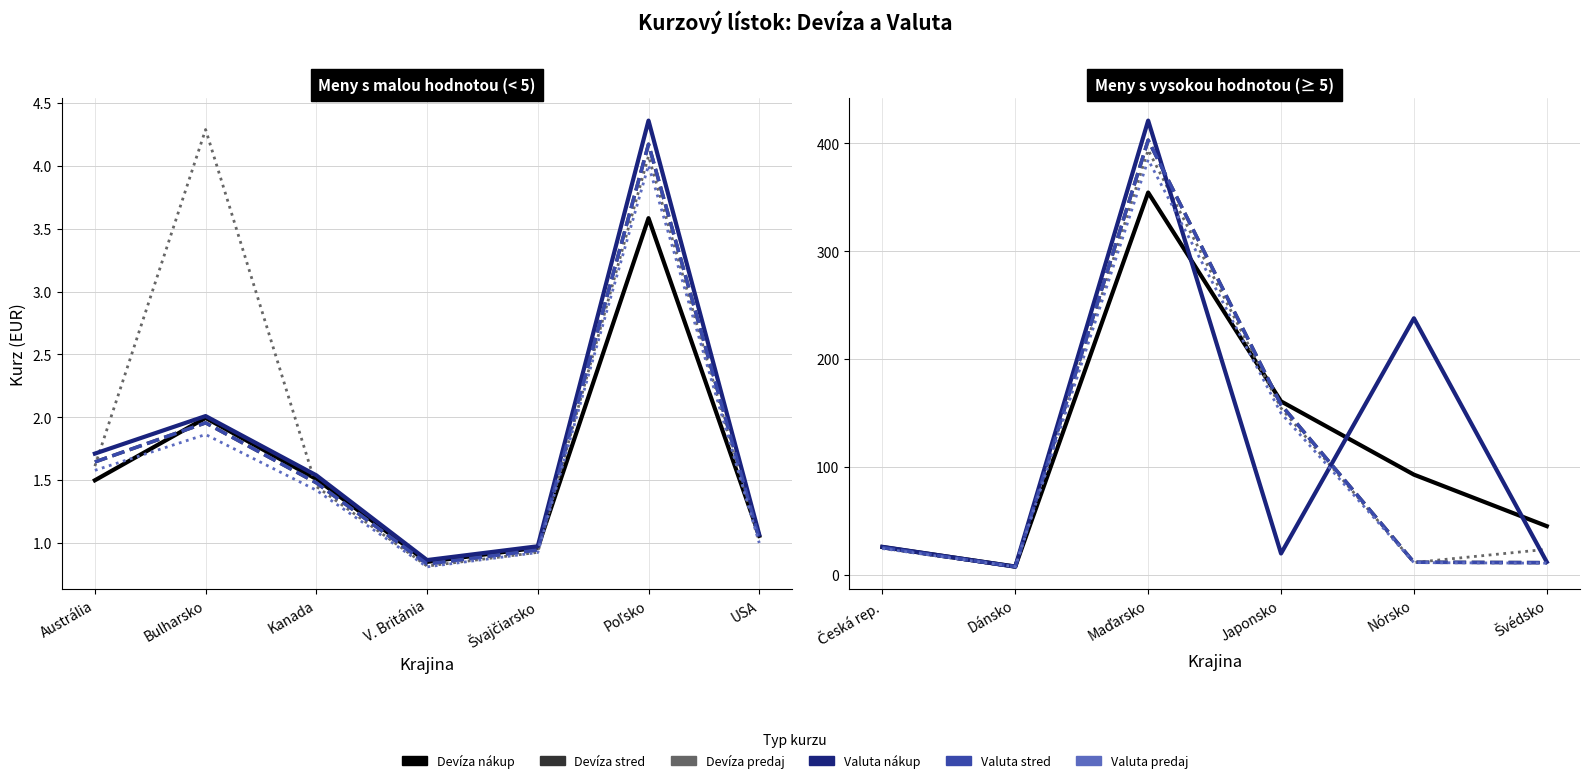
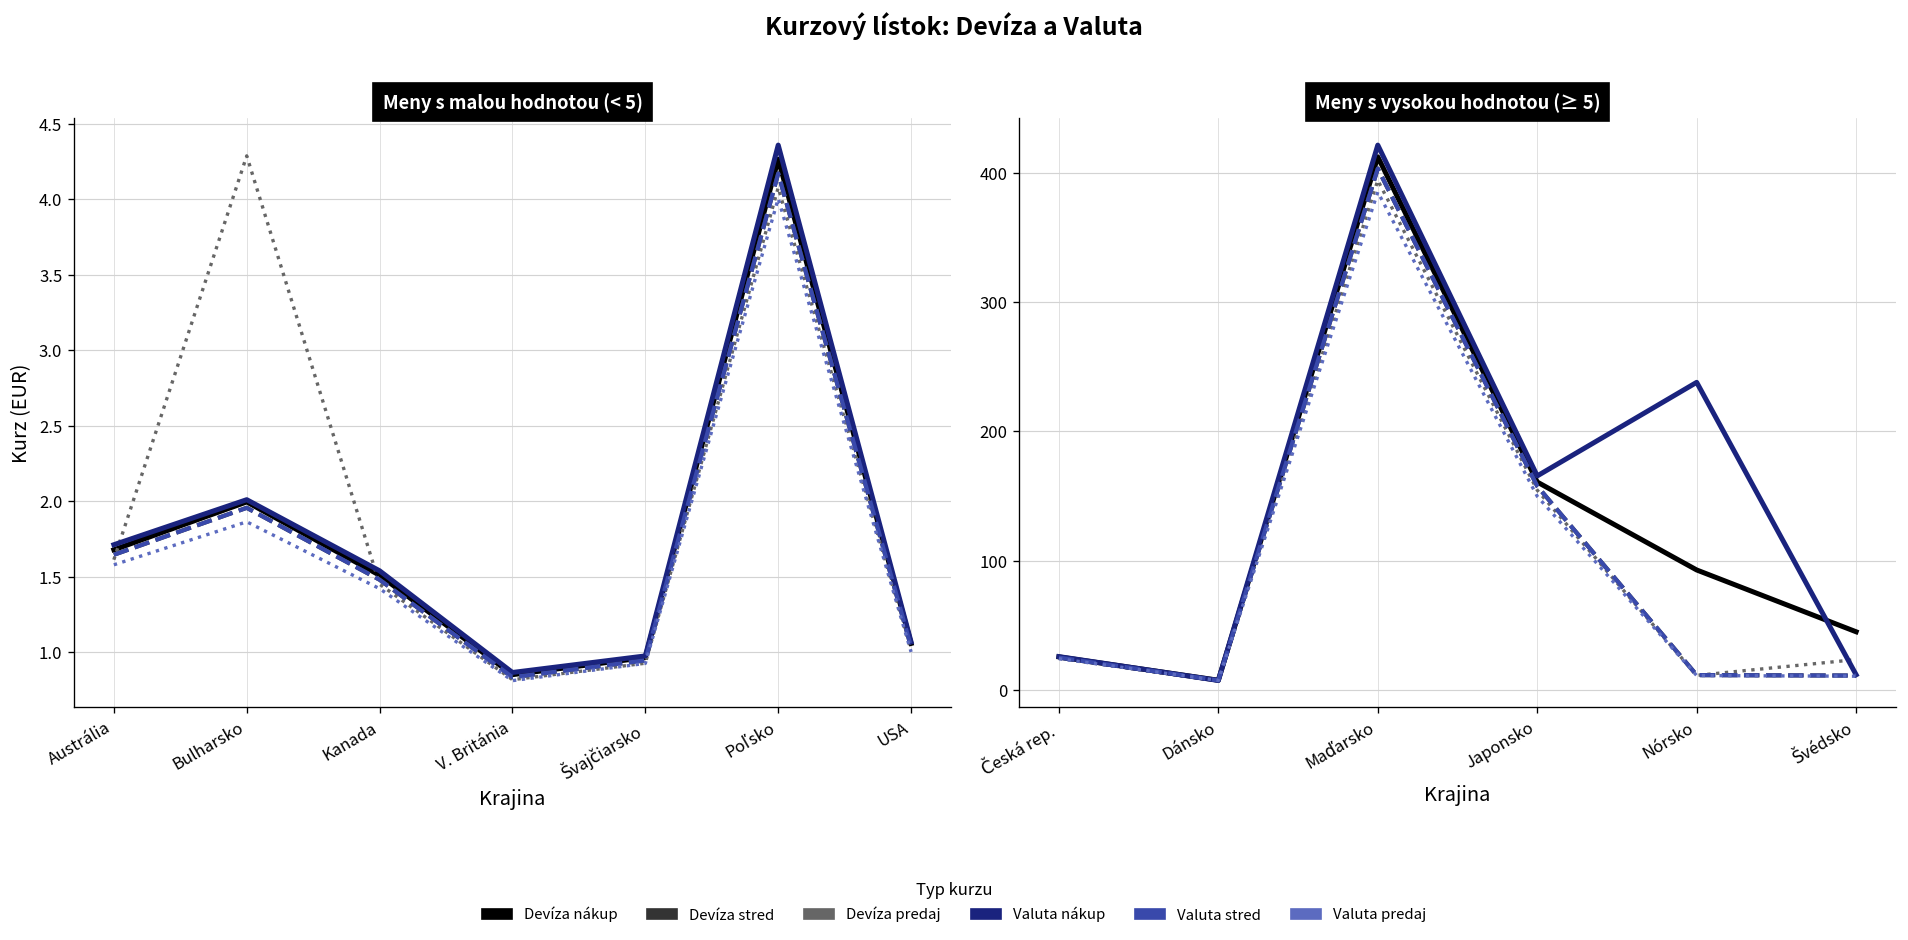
Meny s malou hodnotou (< 5), Devíza nákup, Austrália: 1.50 -> 1.68
Meny s malou hodnotou (< 5), Devíza nákup, Poľsko: 3.58 -> 4.27
Meny s vysokou hodnotou (≥ 5), Devíza nákup, Maďarsko: 355 -> 412
Meny s vysokou hodnotou (≥ 5), Valuta nákup, Japonsko: 20 -> 166
